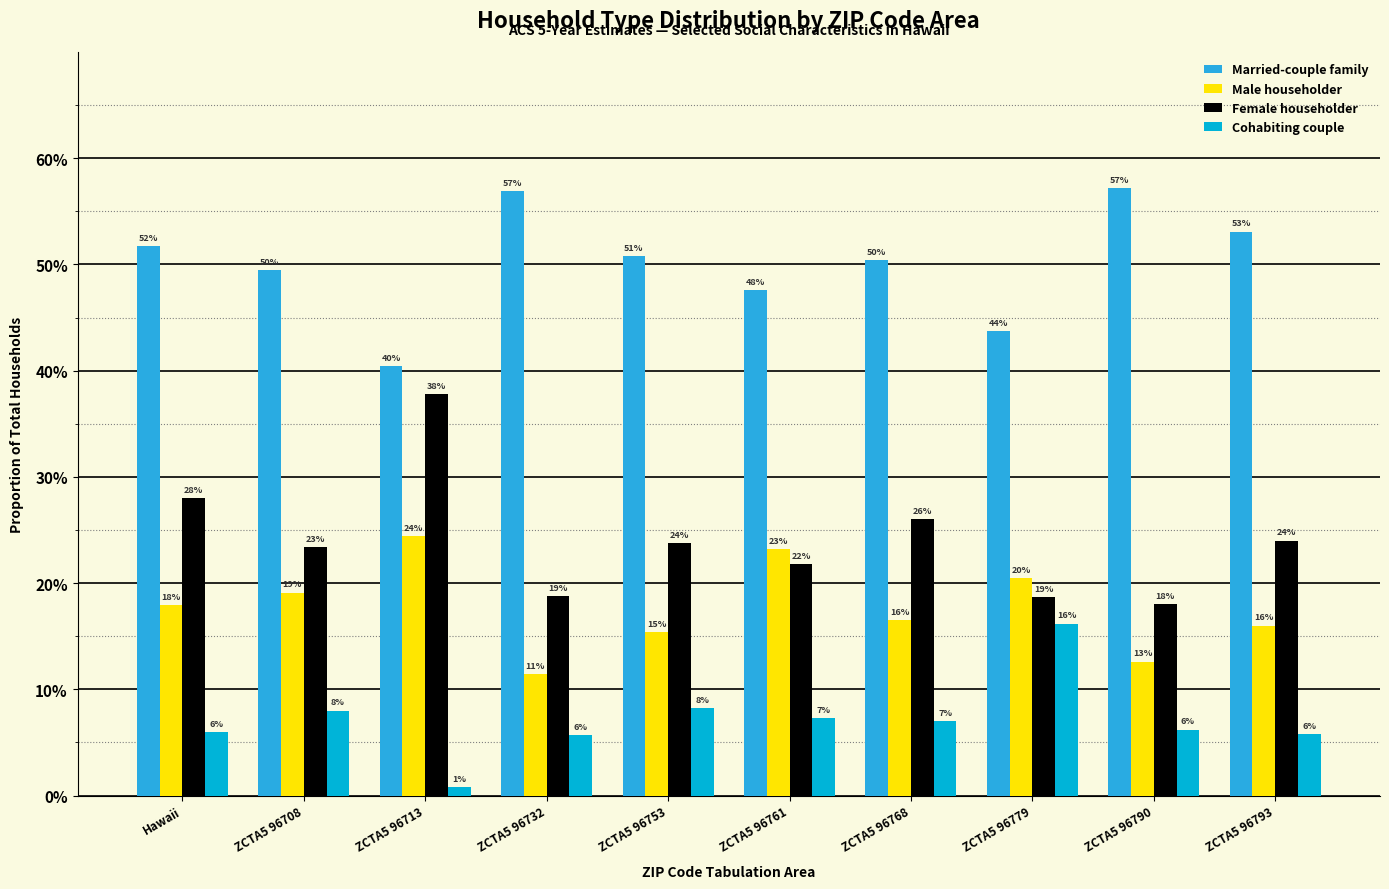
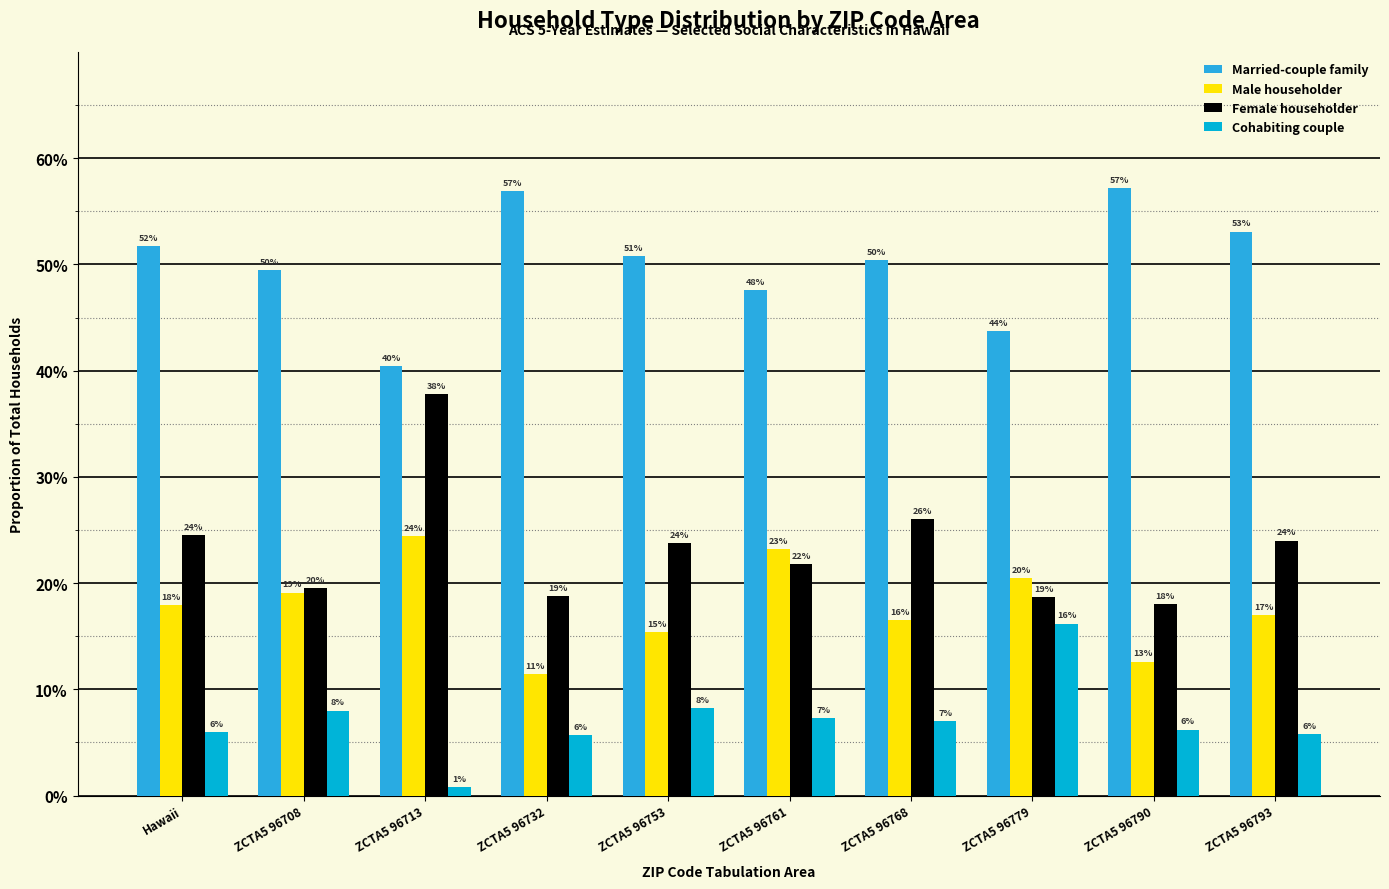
Female householder, Hawaii: 28% -> 24%
Female householder, ZCTA5 96708: 23% -> 20%
Male householder, ZCTA5 96793: 16% -> 17%
